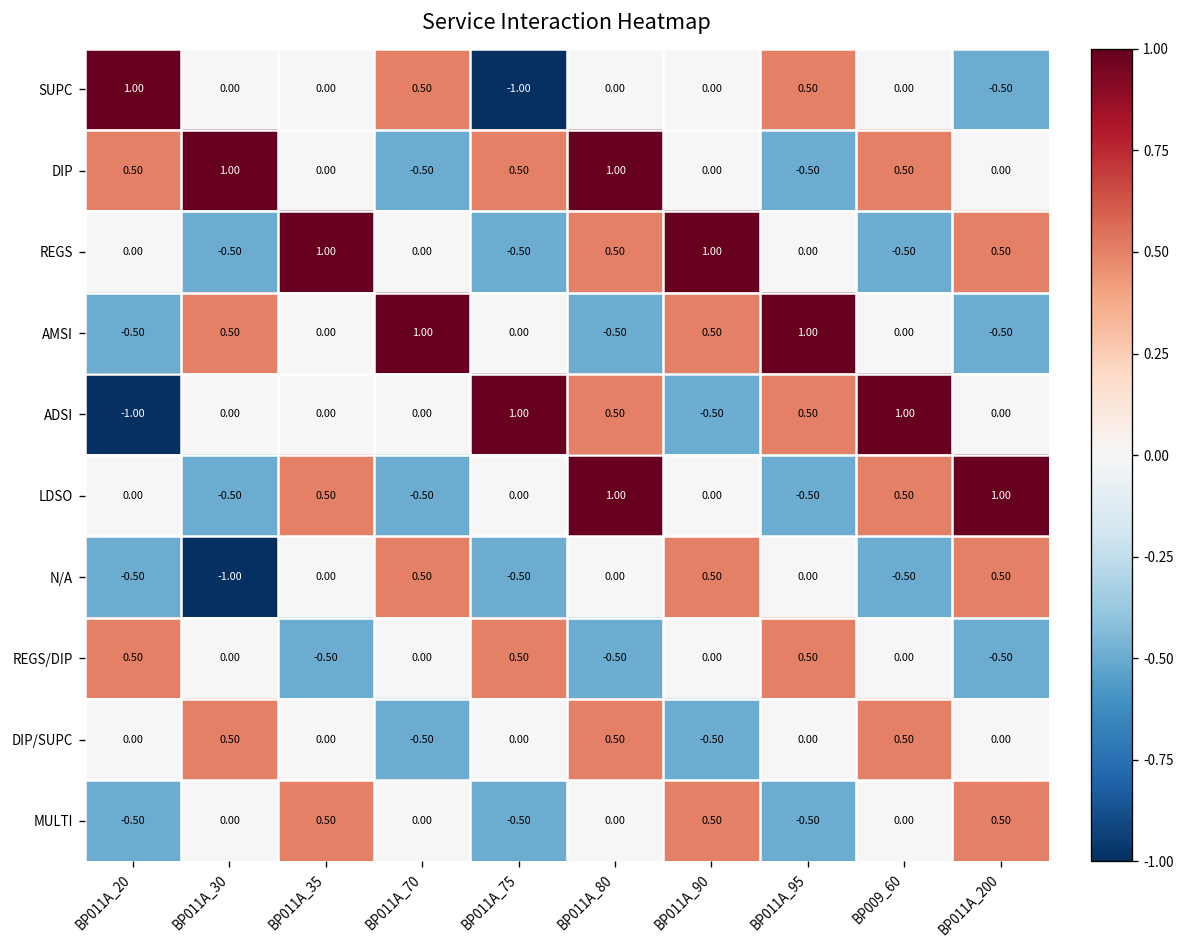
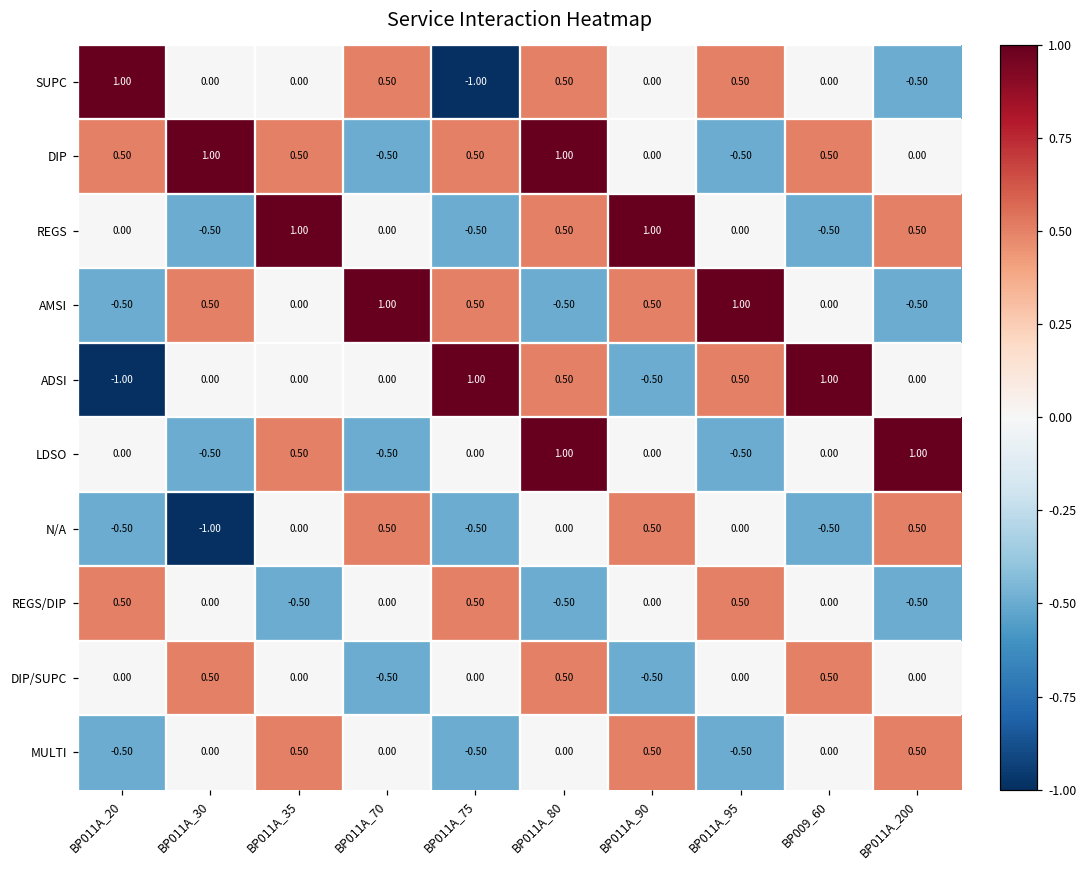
SUPC, BP011A_80: 0.00 -> 0.50
DIP, BP011A_35: 0.00 -> 0.50
AMSI, BP011A_75: 0.00 -> 0.50
LDSO, BP009_60: 0.50 -> 0.00
